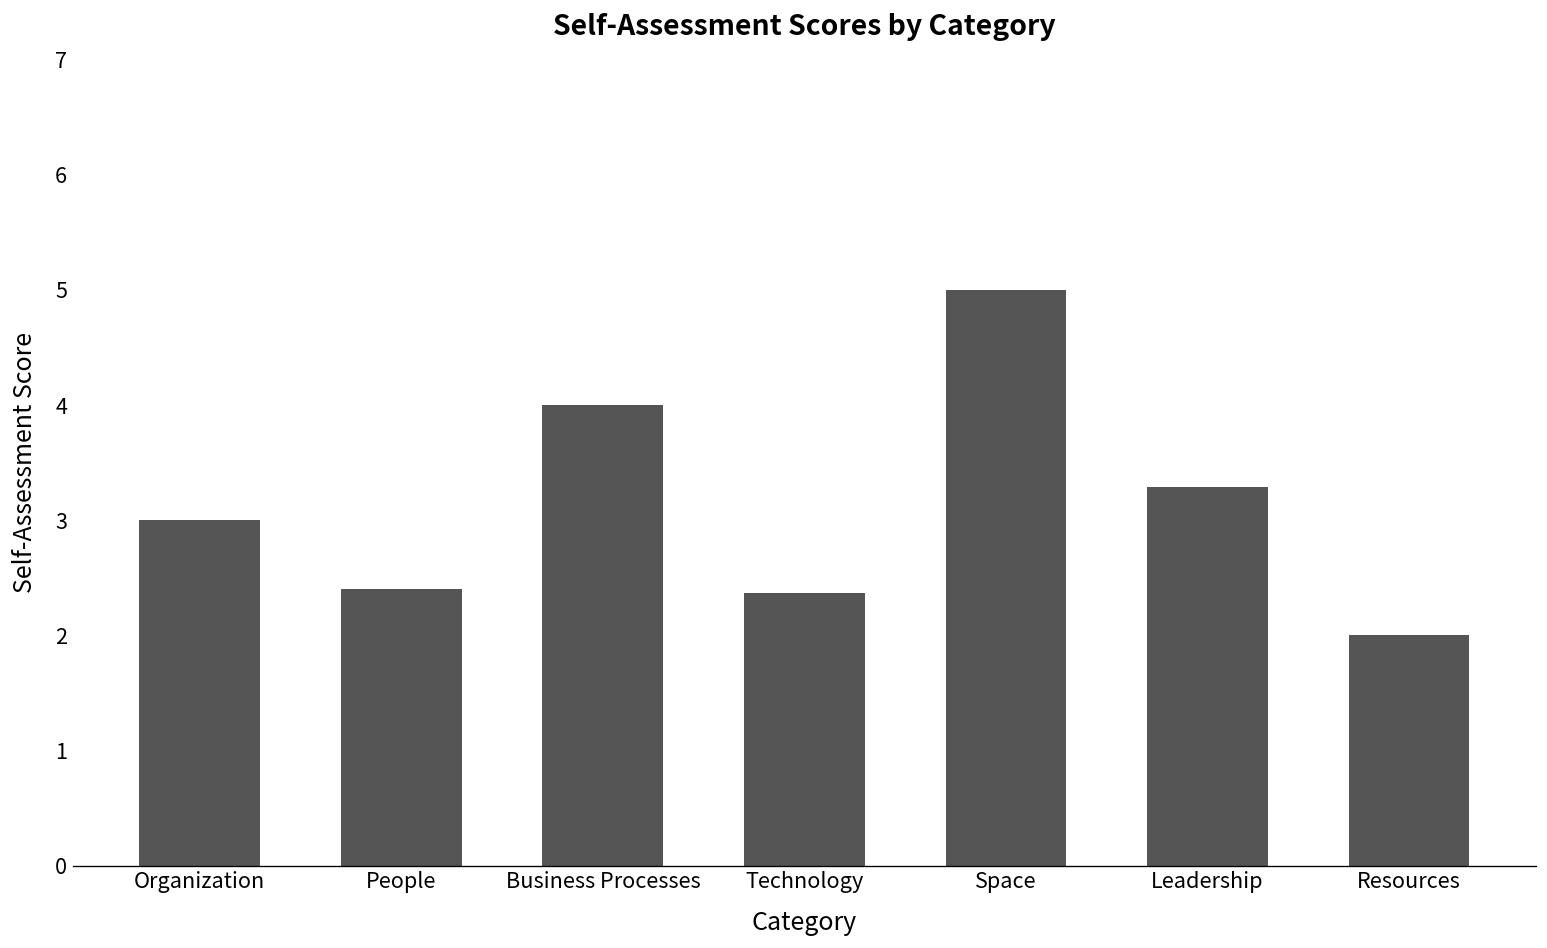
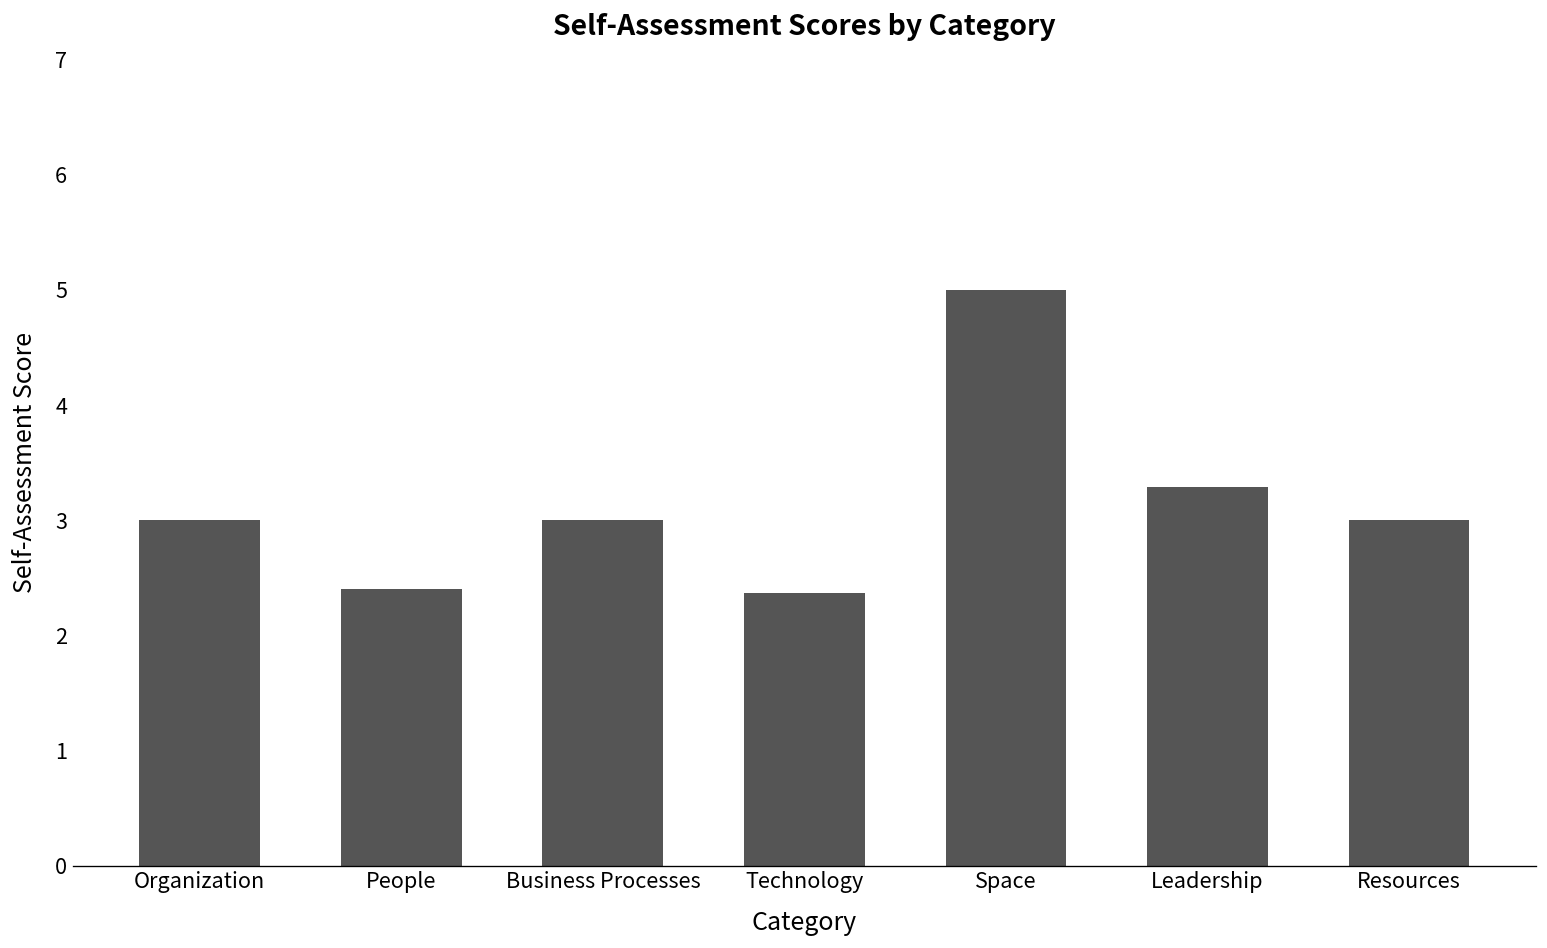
Business Processes: 4 -> 3
Resources: 2 -> 3
